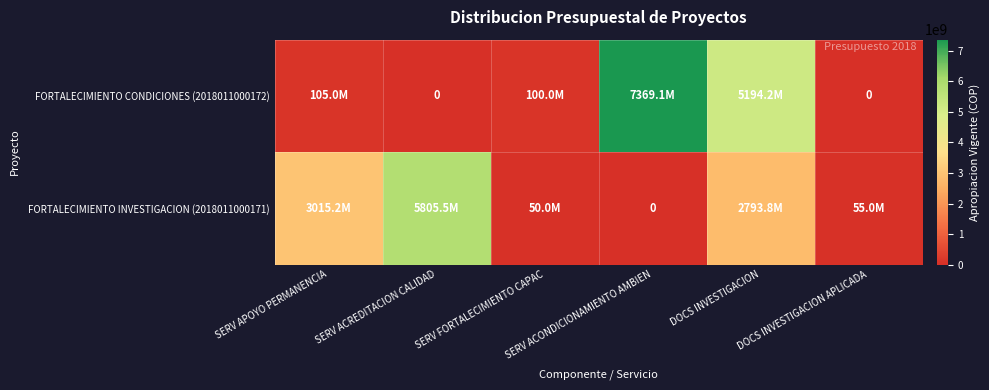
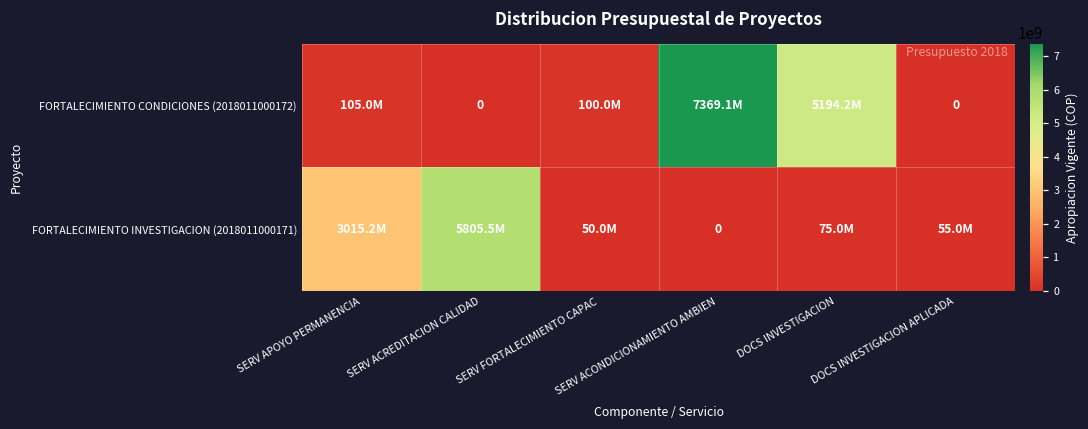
FORTALECIMIENTO INVESTIGACION (2018011000171), DOCS INVESTIGACION: 2793.8M -> 75.0M
